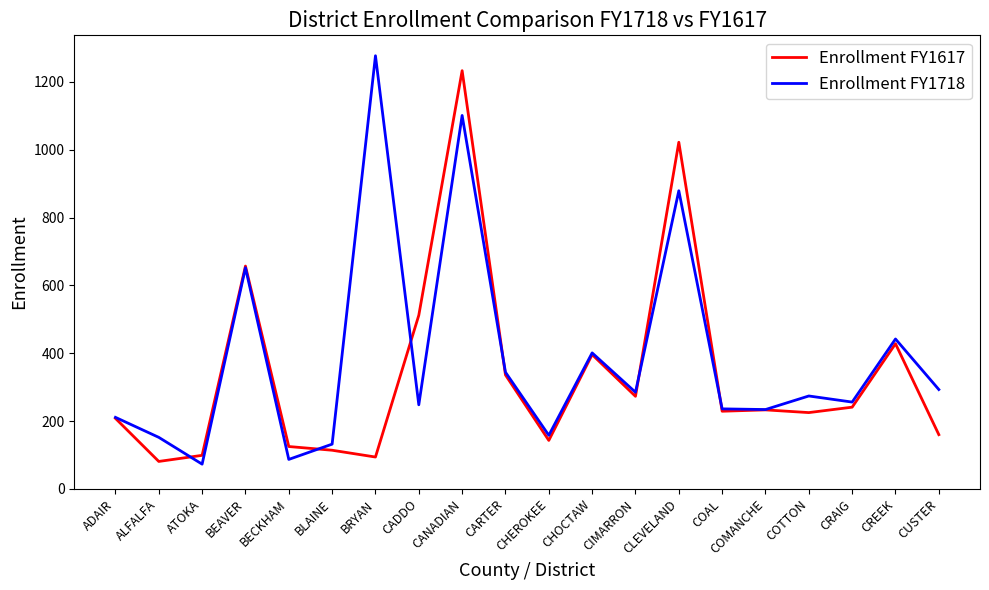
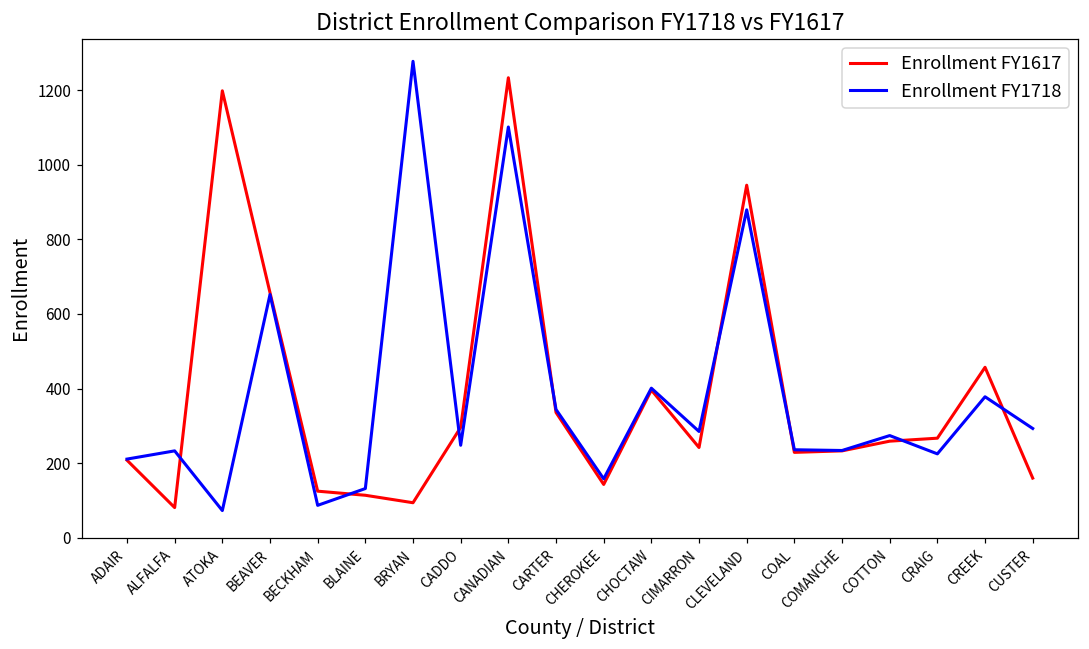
Enrollment FY1718, ALFALFA: 150 -> 230
Enrollment FY1617, ATOKA: 100 -> 1200
Enrollment FY1617, CADDO: 510 -> 300
Enrollment FY1617, CIMARRON: 270 -> 240
Enrollment FY1617, CLEVELAND: 1020 -> 950
Enrollment FY1617, COTTON: 230 -> 260
Enrollment FY1617, CRAIG: 240 -> 270
Enrollment FY1718, CRAIG: 260 -> 230
Enrollment FY1617, CREEK: 430 -> 460
Enrollment FY1718, CREEK: 440 -> 380
